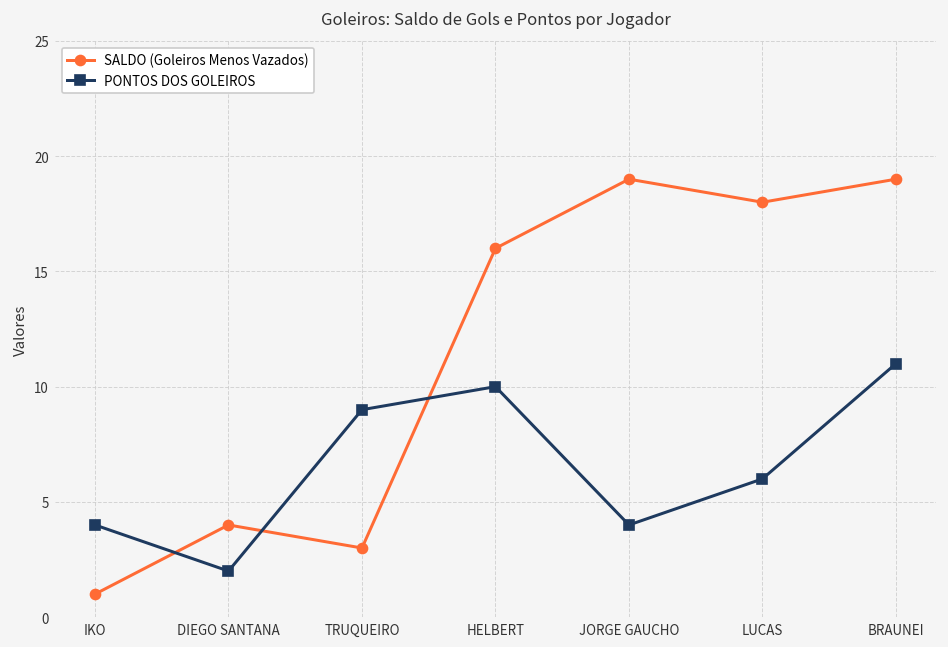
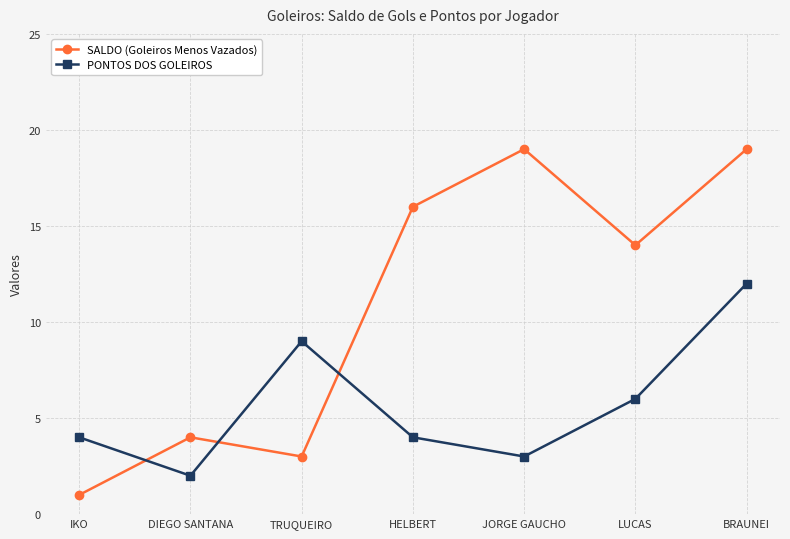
PONTOS DOS GOLEIROS, HELBERT: 10 -> 4
PONTOS DOS GOLEIROS, JORGE GAUCHO: 4 -> 3
SALDO (Goleiros Menos Vazados), LUCAS: 18 -> 14
PONTOS DOS GOLEIROS, BRAUNEI: 11 -> 12
